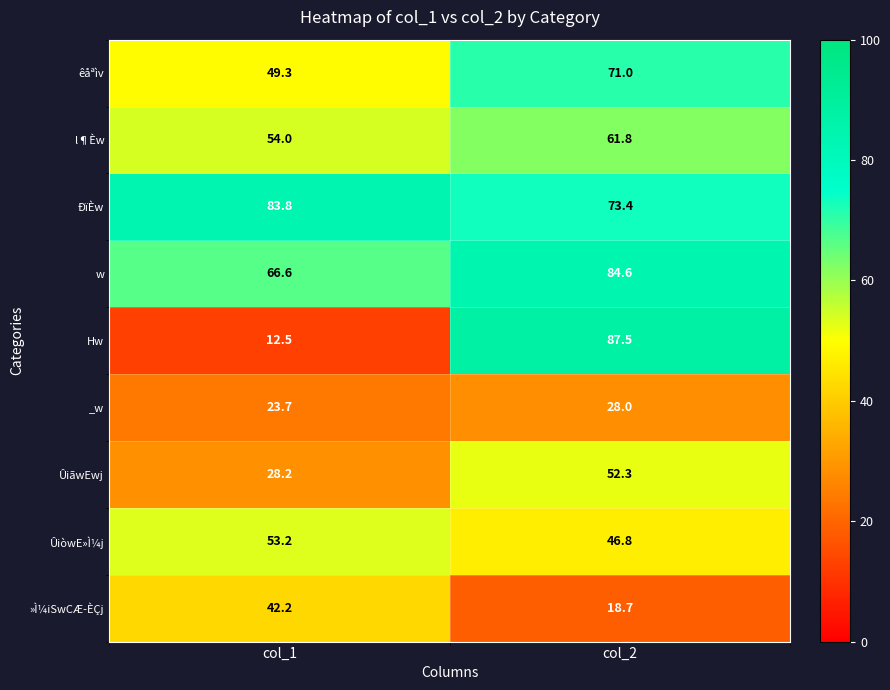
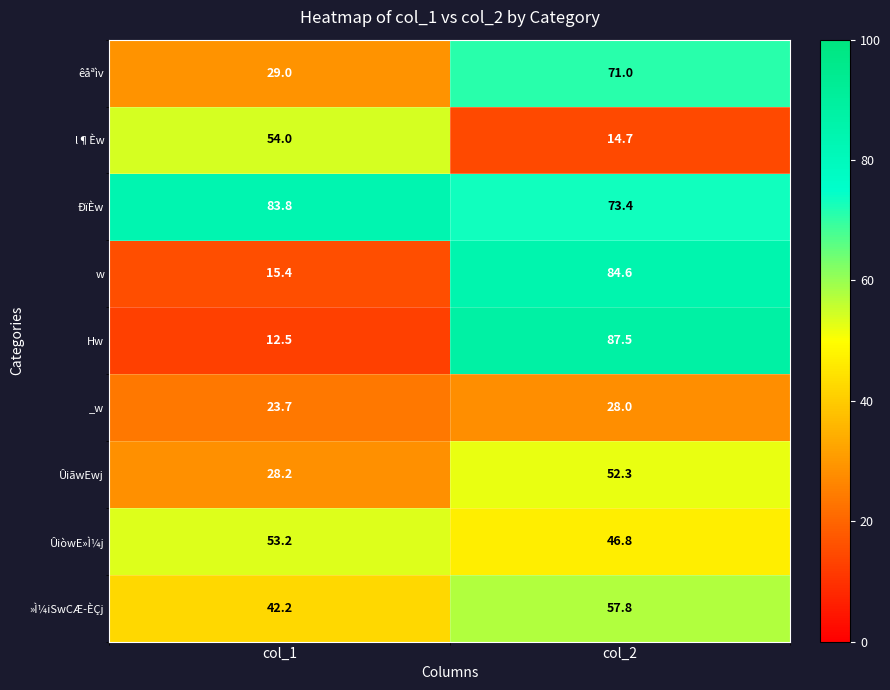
êåªìv, col_1: 49.3 -> 29.0
l¶Èw, col_2: 61.8 -> 14.7
w, col_1: 66.6 -> 15.4
»Ì¼iSwCÆ­ÈÇj, col_2: 18.7 -> 57.8
